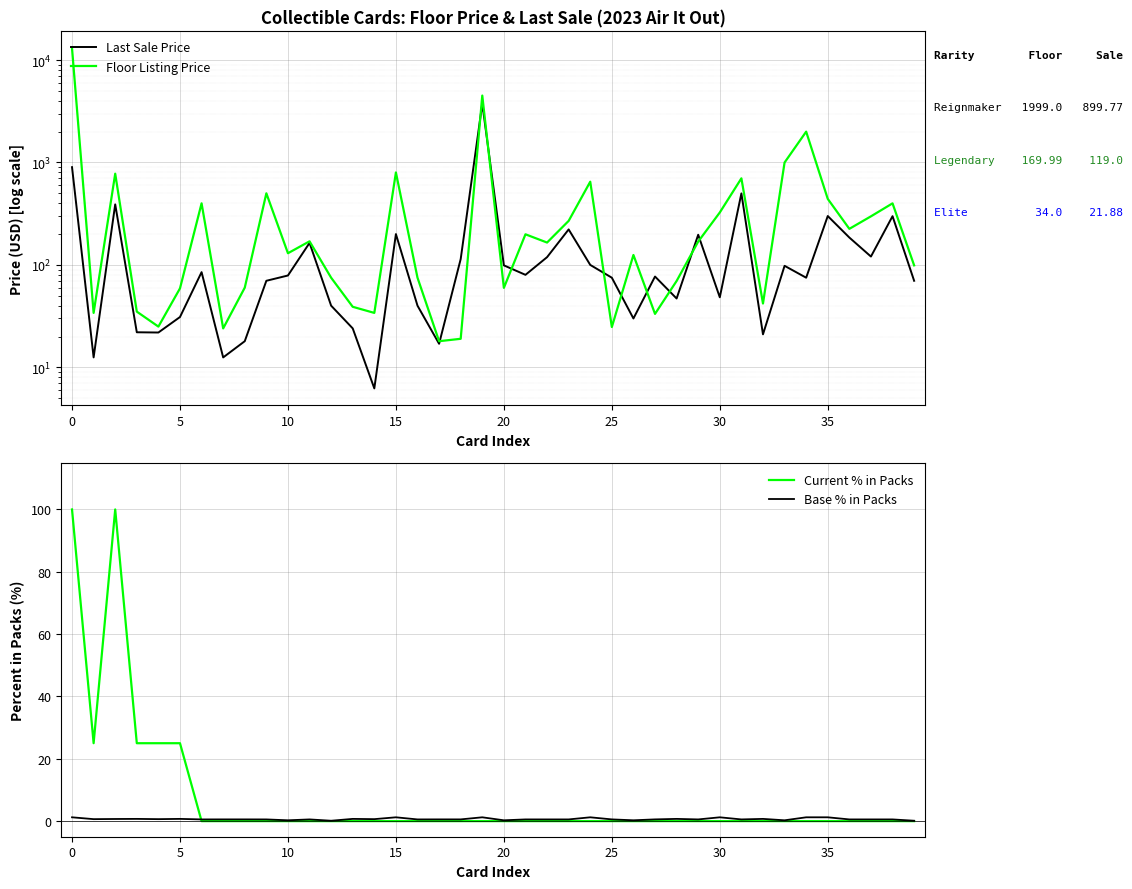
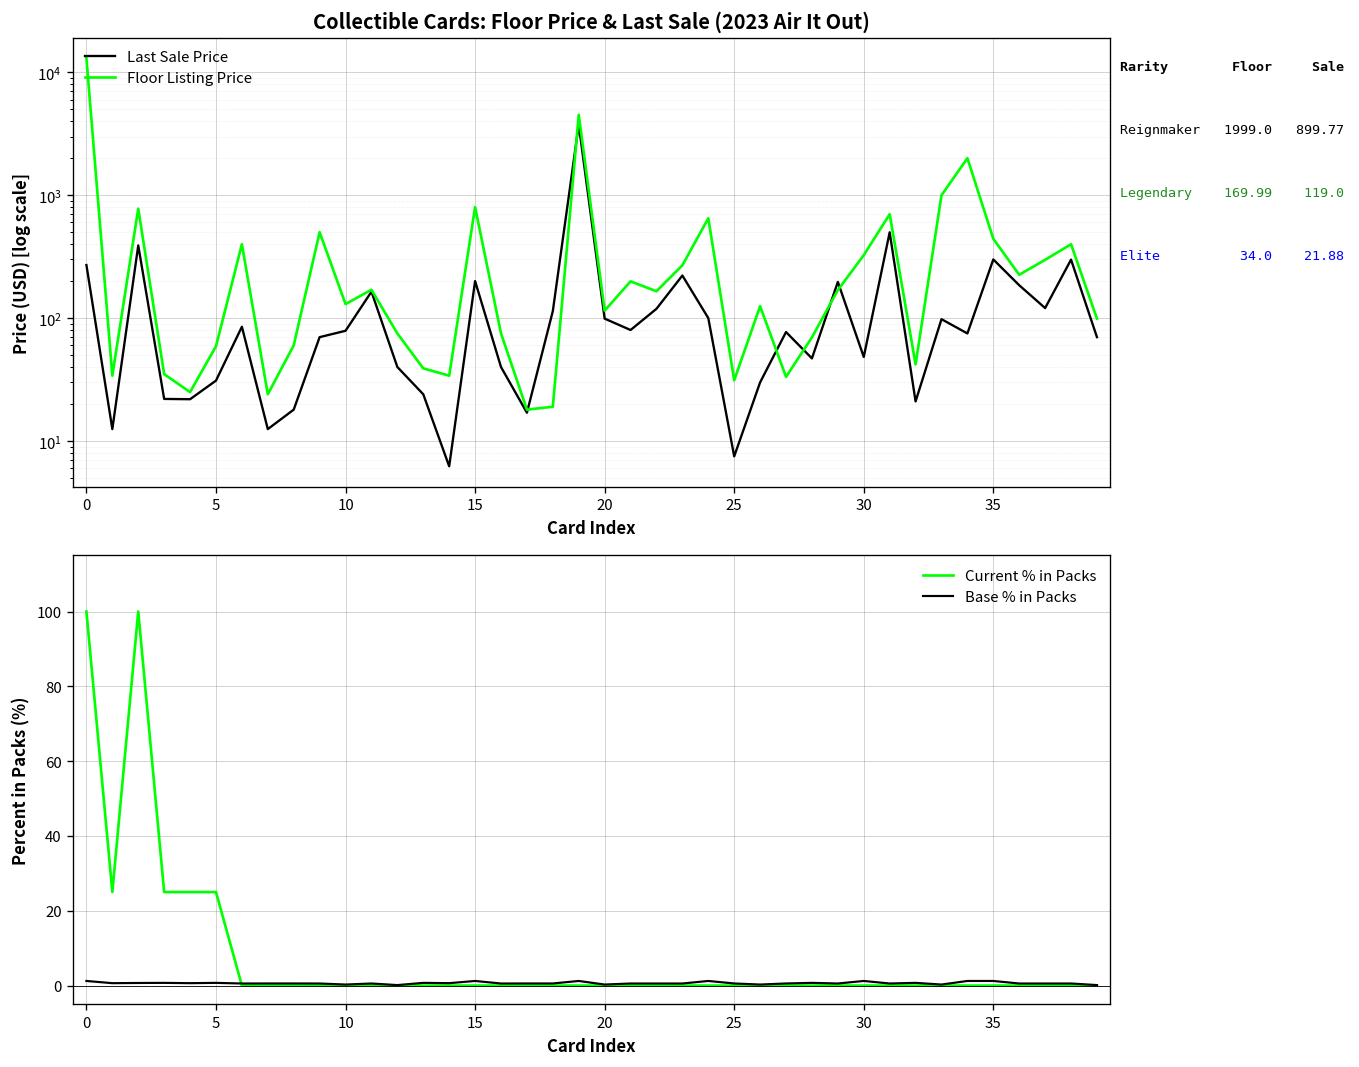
Collectible Cards: Floor Price & Last Sale (2023 Air It Out), Last Sale Price, 0: 900 -> 270
Collectible Cards: Floor Price & Last Sale (2023 Air It Out), Floor Listing Price, 20: 60 -> 120
Collectible Cards: Floor Price & Last Sale (2023 Air It Out), Last Sale Price, 25: 80 -> 8
Collectible Cards: Floor Price & Last Sale (2023 Air It Out), Floor Listing Price, 25: 25 -> 31
